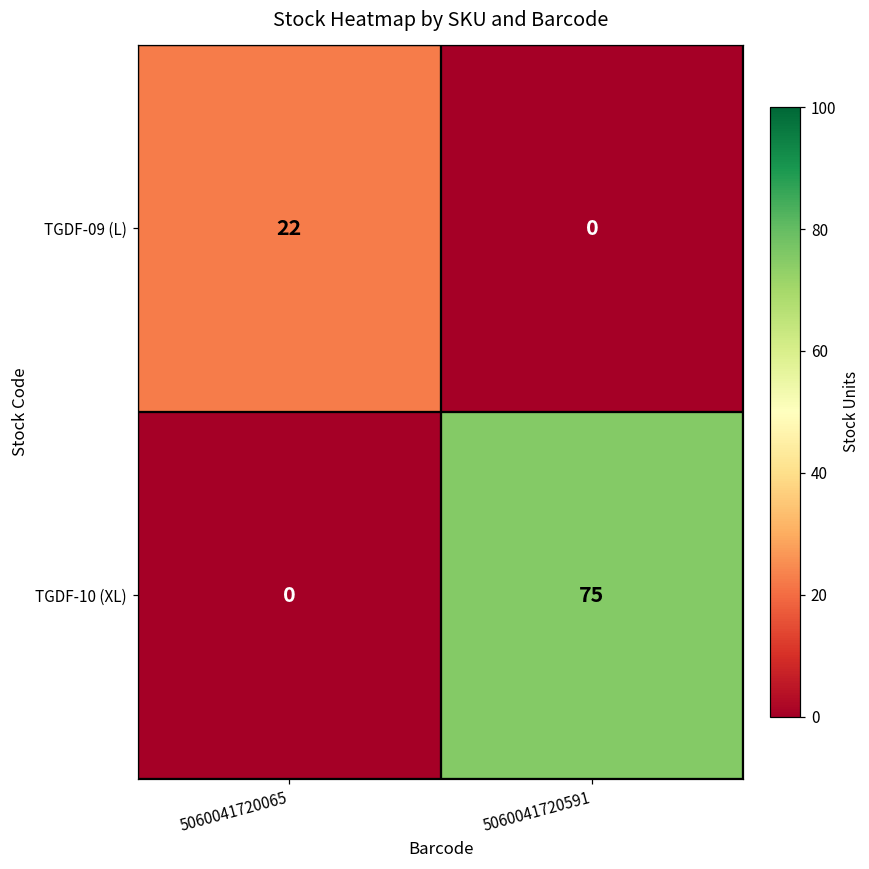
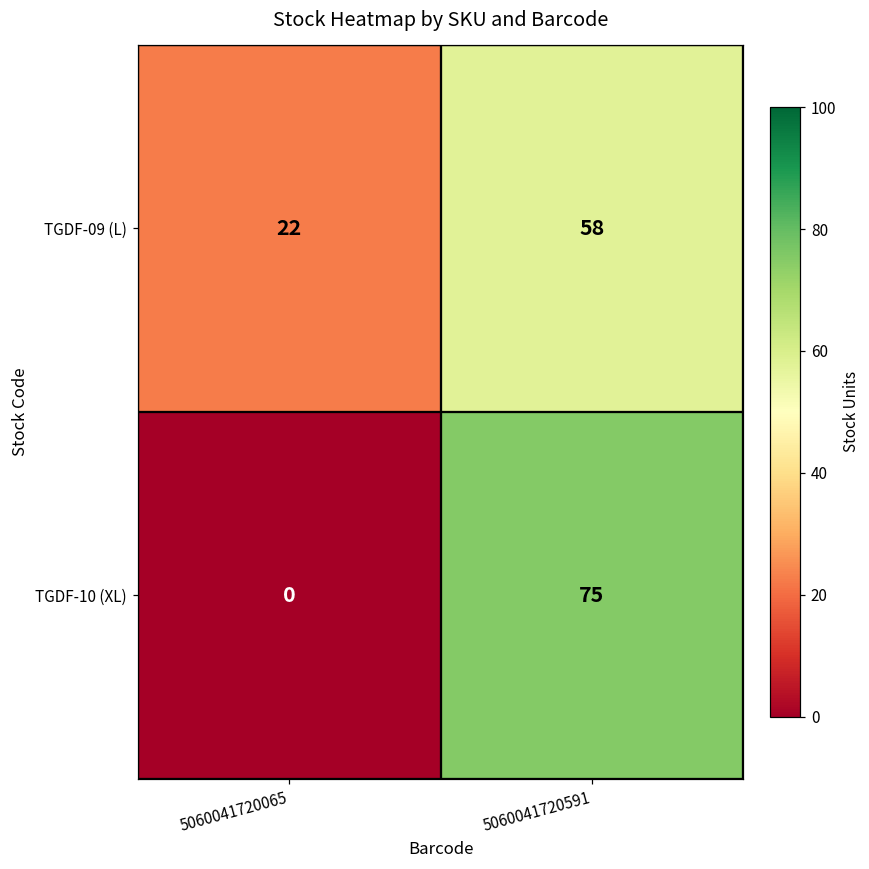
TGDF-09 (L), 5060041720591: 0 -> 58
